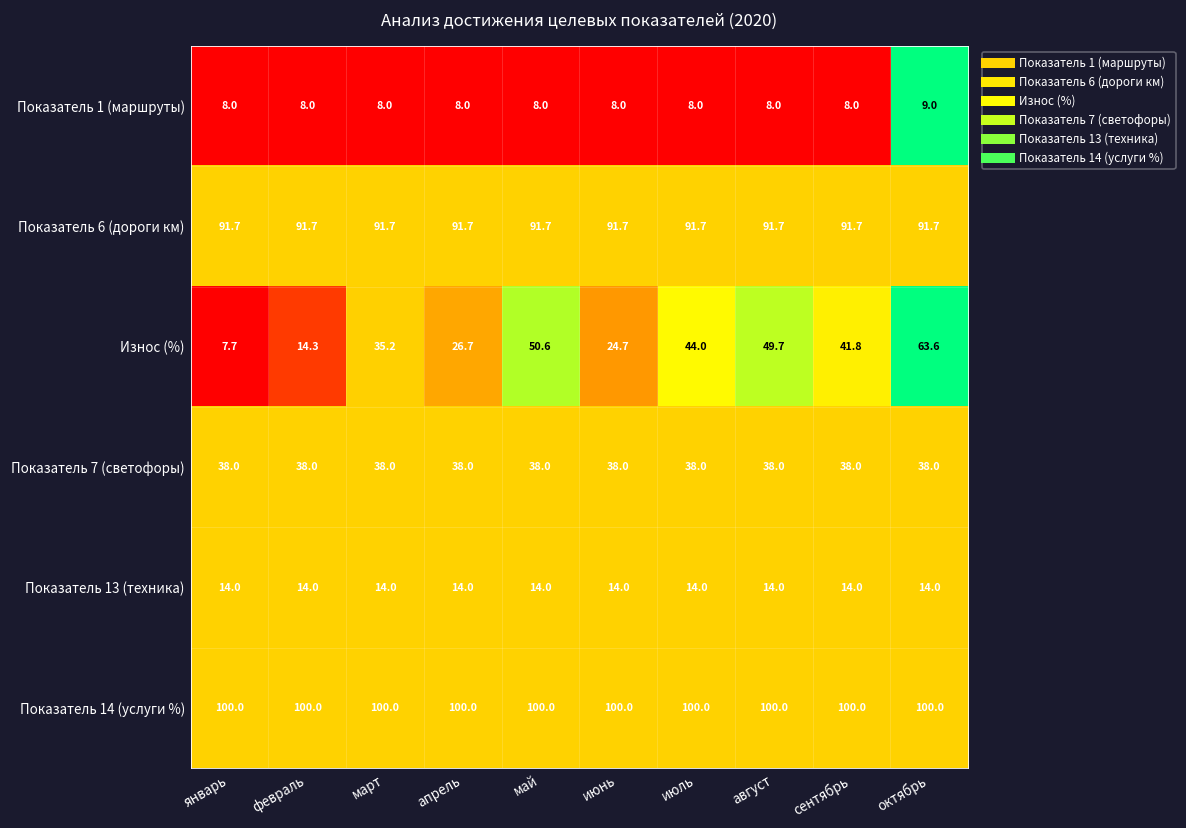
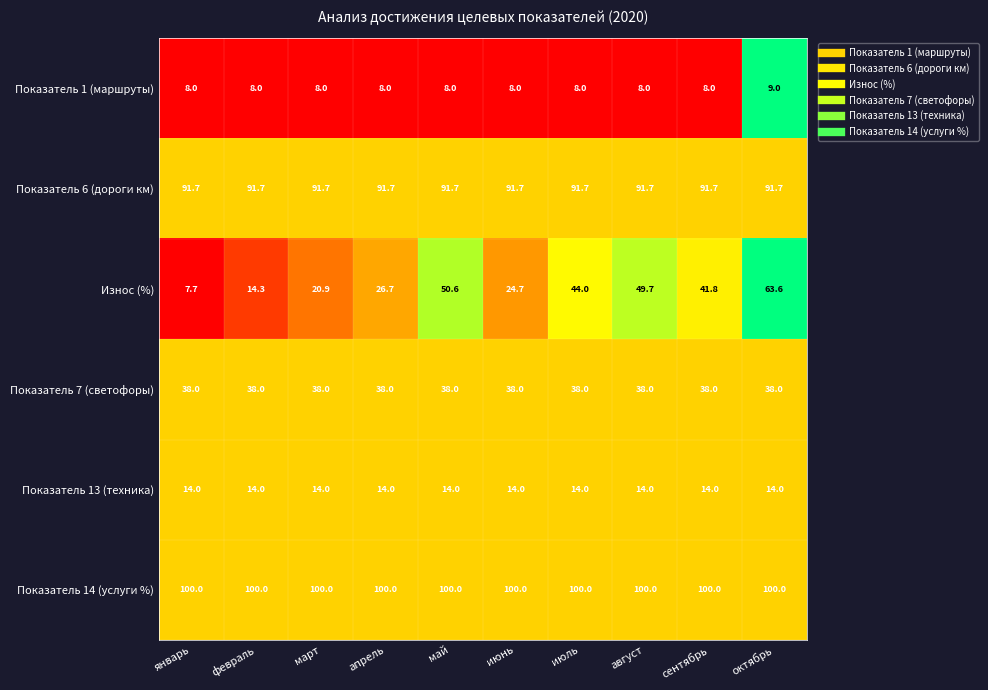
Износ (%), март: 35.2 -> 20.9
